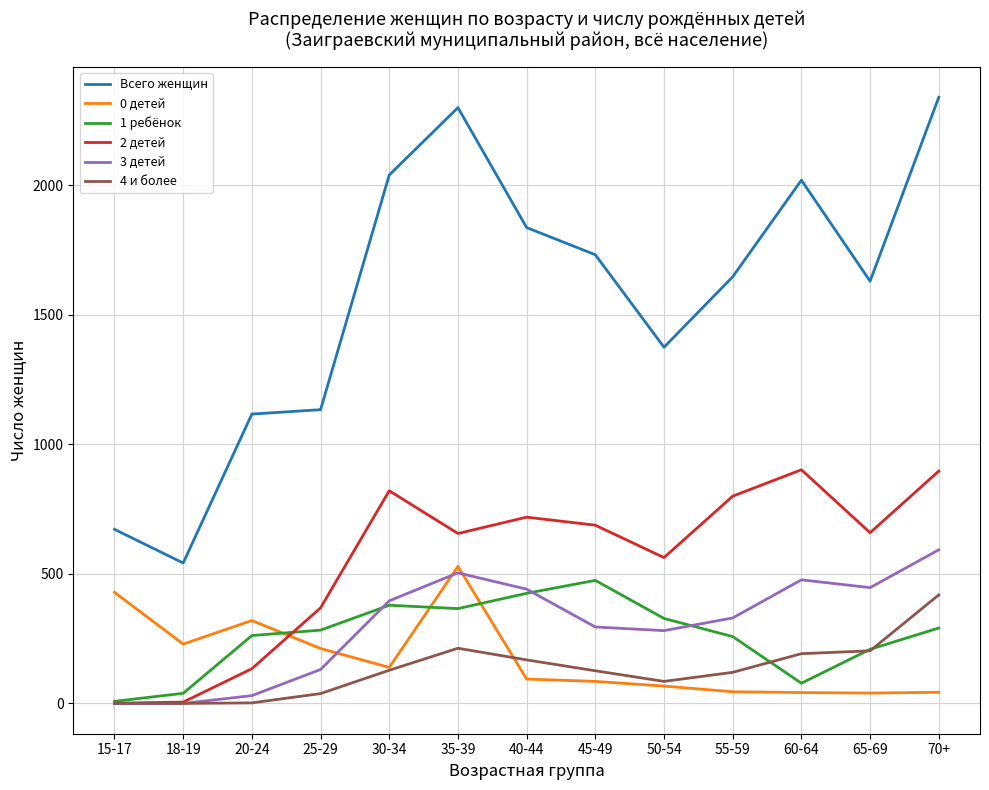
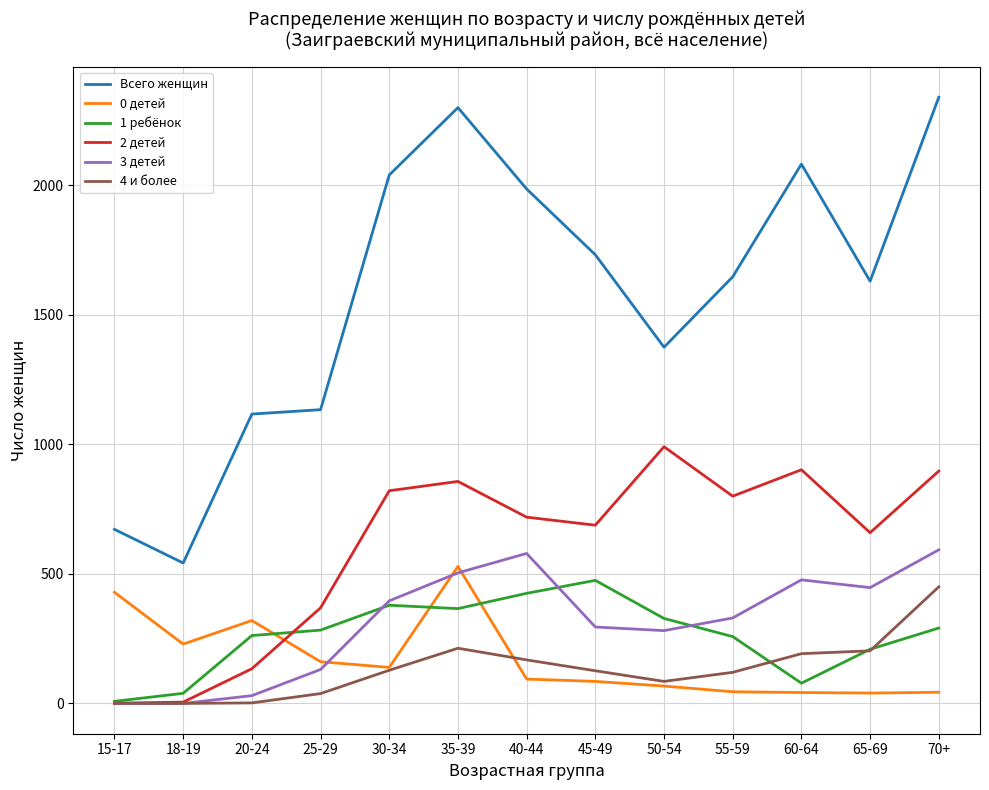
0 детей, 25-29: 210 -> 160
2 детей, 35-39: 660 -> 860
Всего женщин, 40-44: 1840 -> 1990
3 детей, 40-44: 440 -> 580
2 детей, 50-54: 560 -> 990
Всего женщин, 60-64: 2020 -> 2080
4 и более, 70+: 420 -> 450
